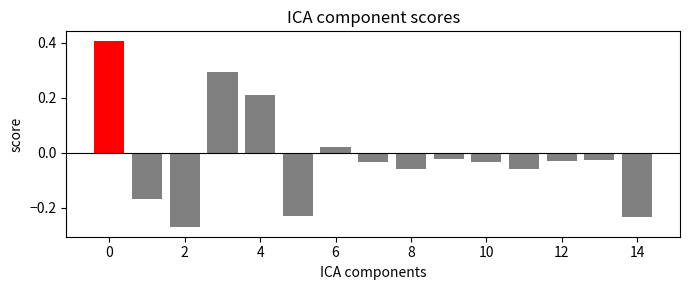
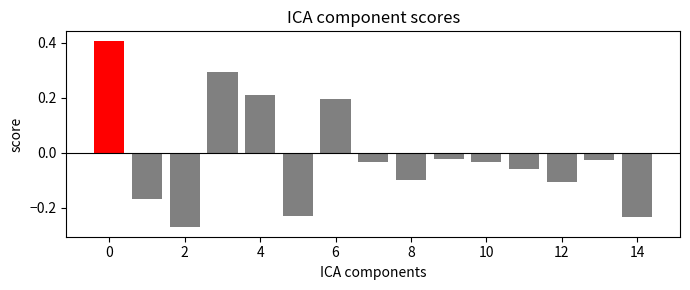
6: 0.02 -> 0.20
8: -0.06 -> -0.10
12: -0.03 -> -0.11
